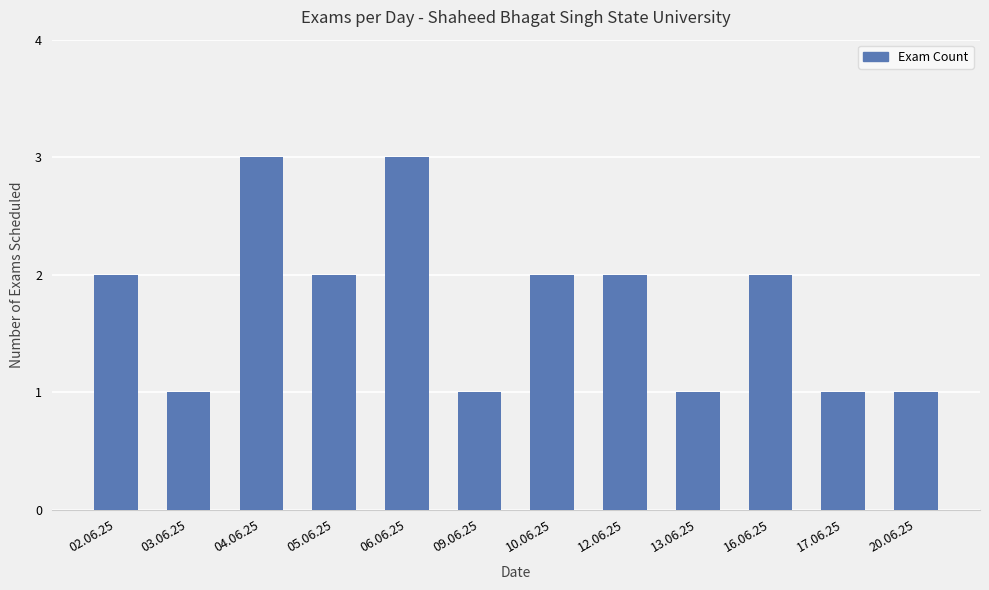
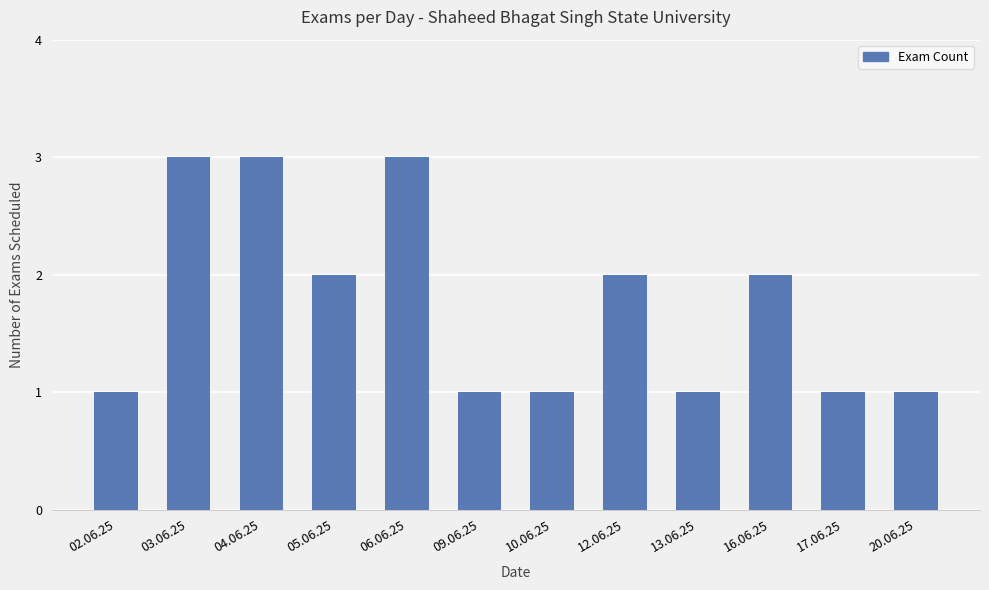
02.06.25: 2 -> 1
03.06.25: 1 -> 3
10.06.25: 2 -> 1
